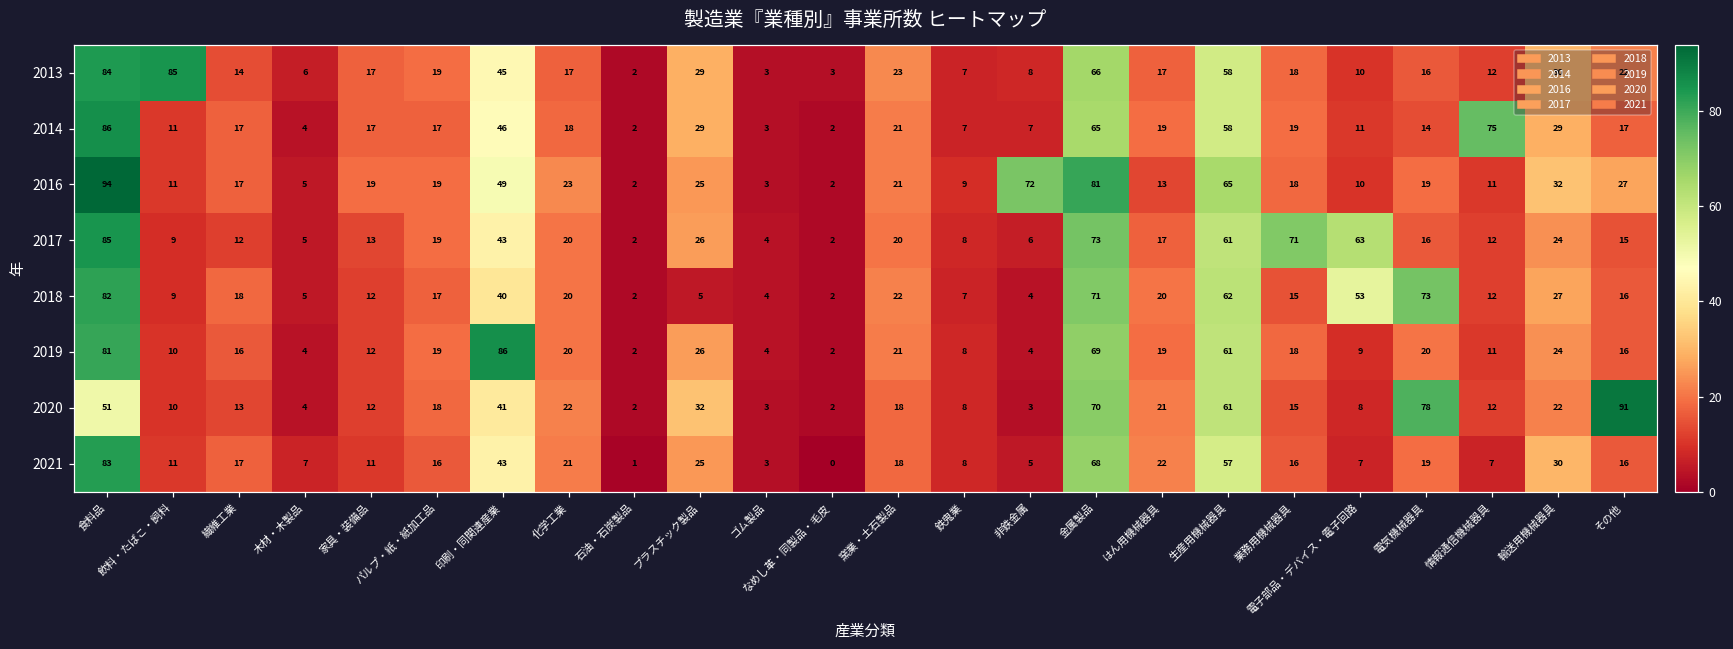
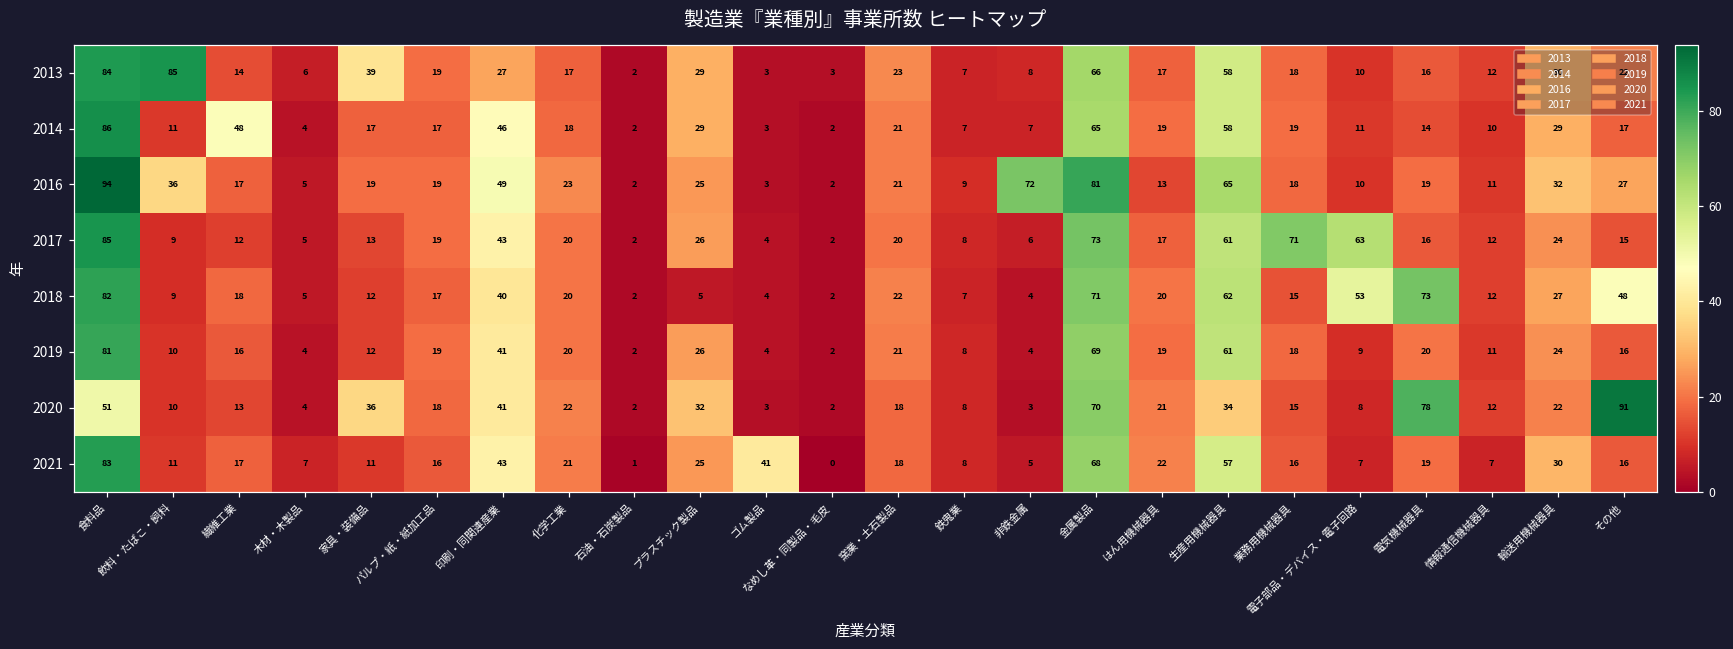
2013, 家具・装備品: 17 -> 39
2013, 印刷・同関連産業: 45 -> 27
2014, 繊維工業: 17 -> 48
2014, 情報通信機械器具: 75 -> 10
2016, 飲料・たばこ・飼料: 11 -> 36
2018, その他: 16 -> 48
2019, 印刷・同関連産業: 86 -> 41
2020, 家具・装備品: 12 -> 36
2020, 生産用機械器具: 61 -> 34
2021, ゴム製品: 3 -> 41
